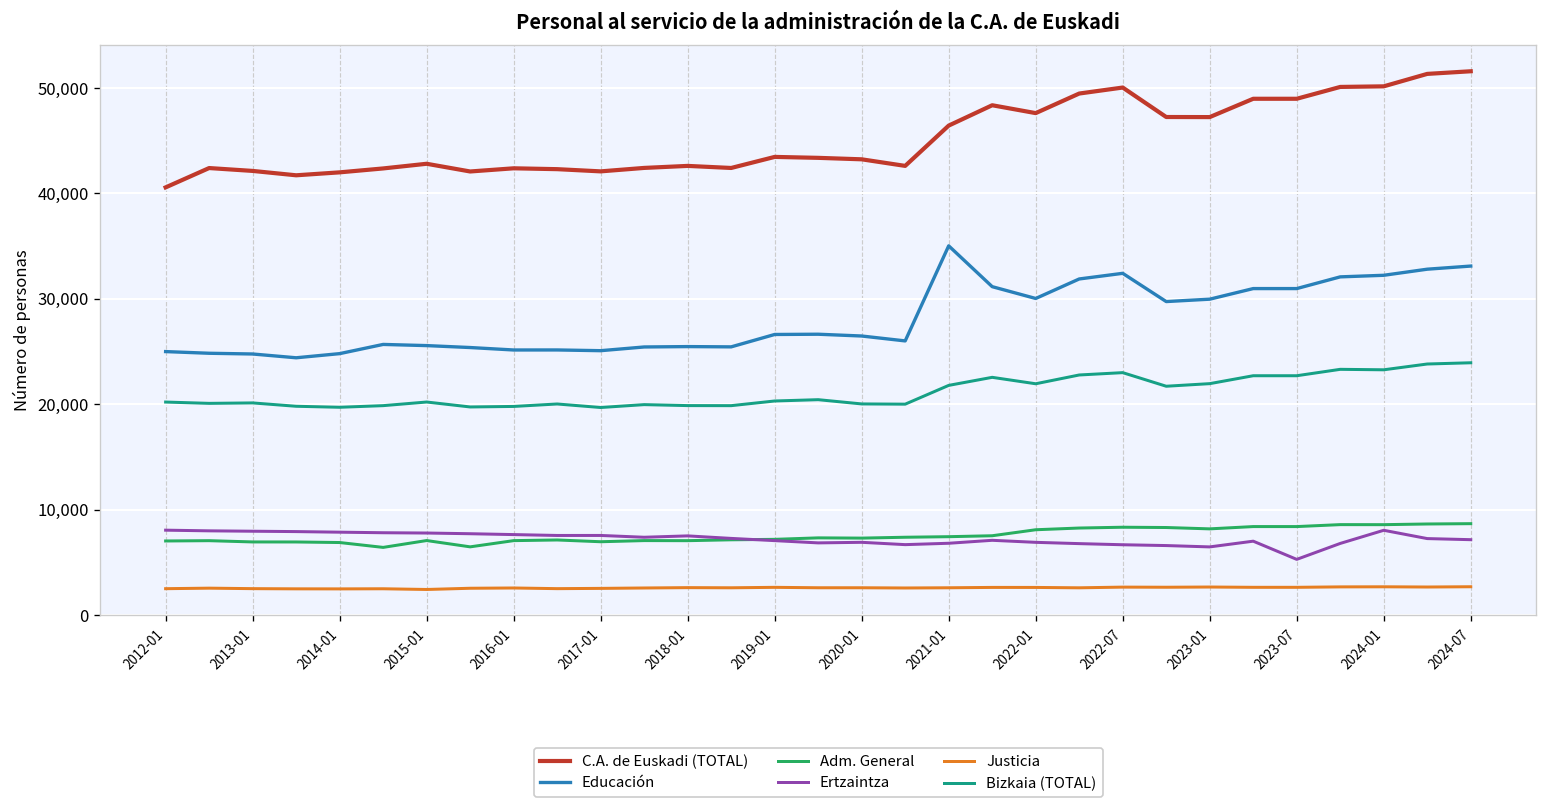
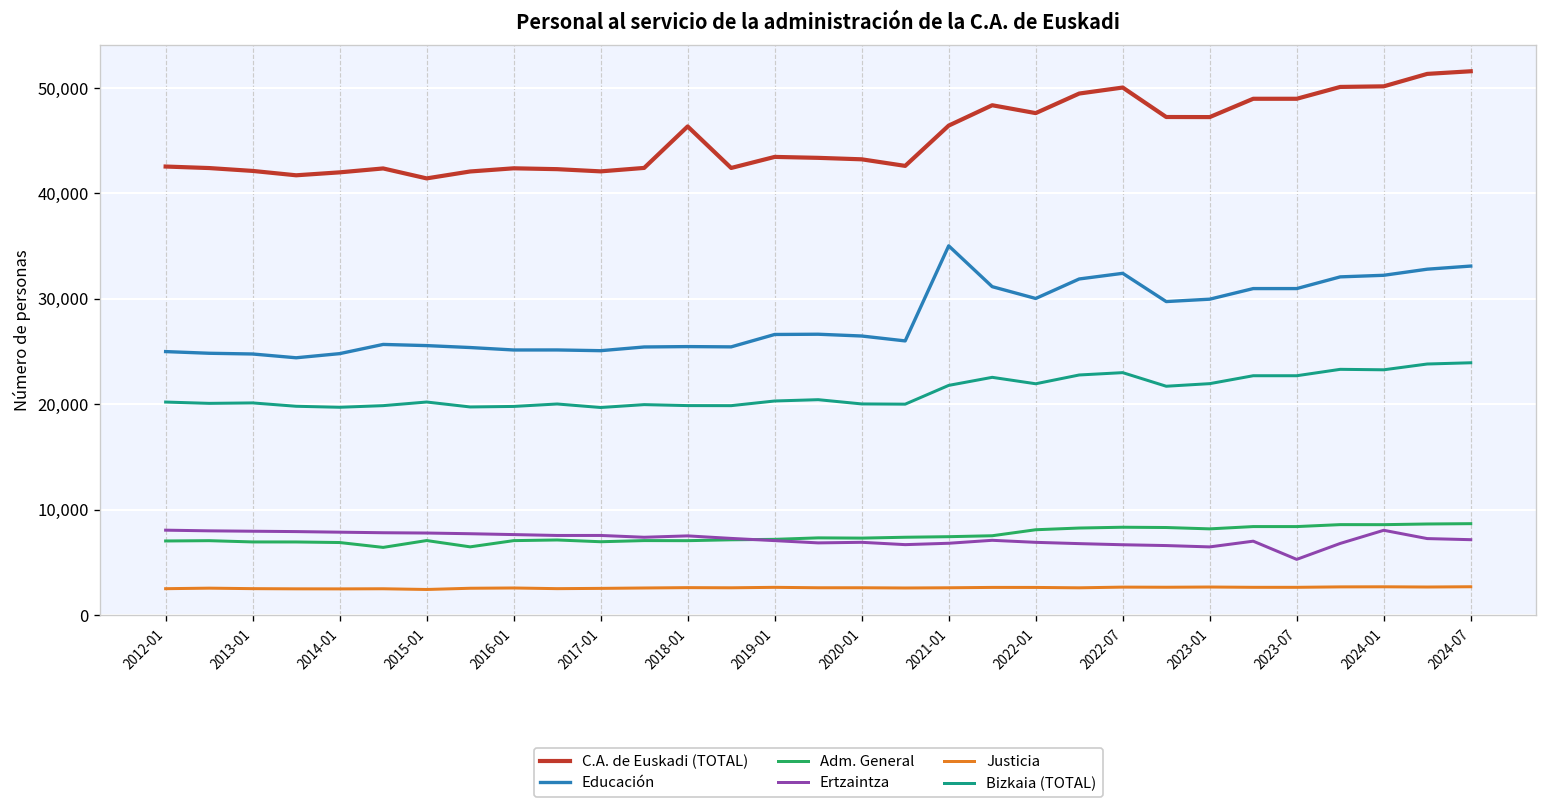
C.A. de Euskadi (TOTAL), 2012-01: 41,000 -> 43,000
C.A. de Euskadi (TOTAL), 2015-01: 43,000 -> 41,000
C.A. de Euskadi (TOTAL), 2018-01: 43,000 -> 46,000
